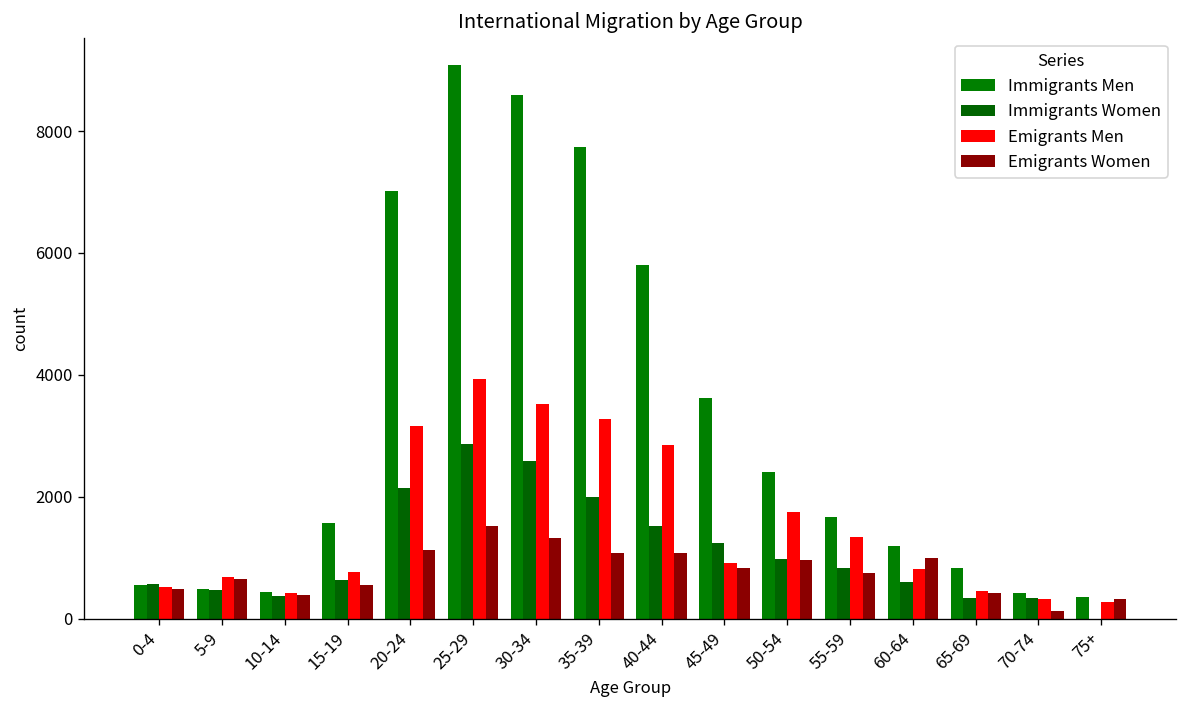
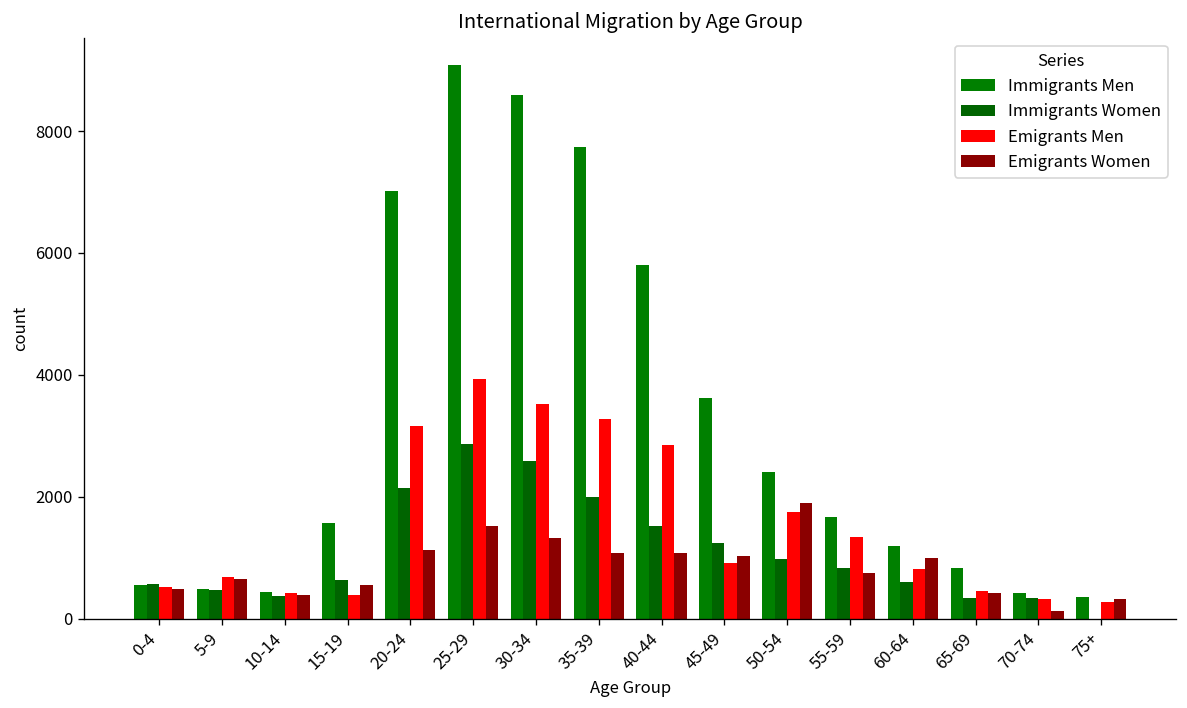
Emigrants Men, 15-19: 800 -> 400
Emigrants Women, 45-49: 800 -> 1000
Emigrants Women, 50-54: 1000 -> 1900
